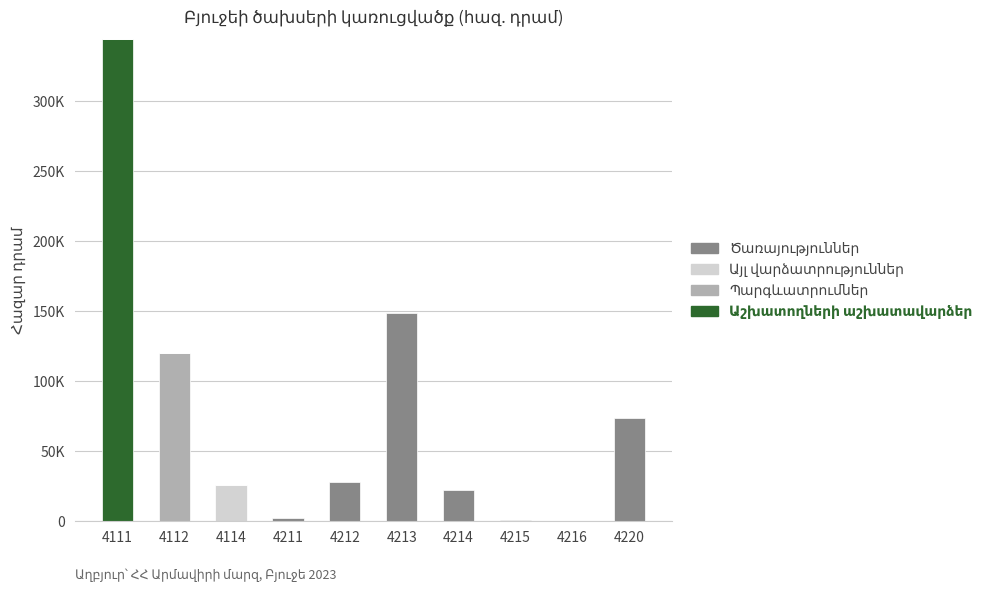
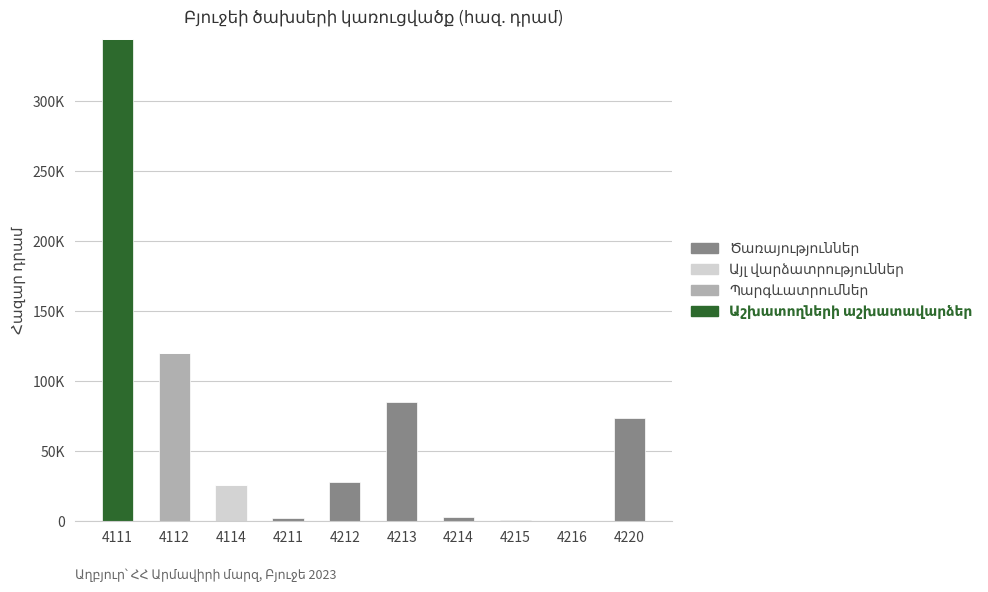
Ծառայություններ, 4213: 148000 -> 85000
Ծառայություններ, 4214: 22000 -> 3000
